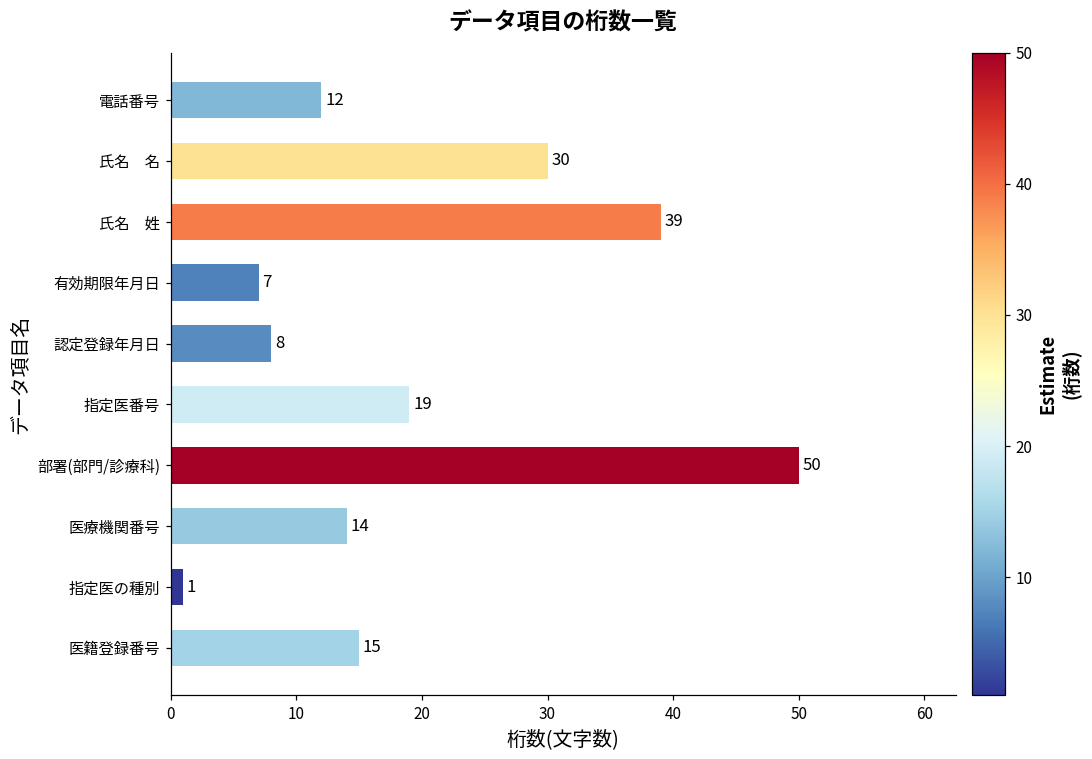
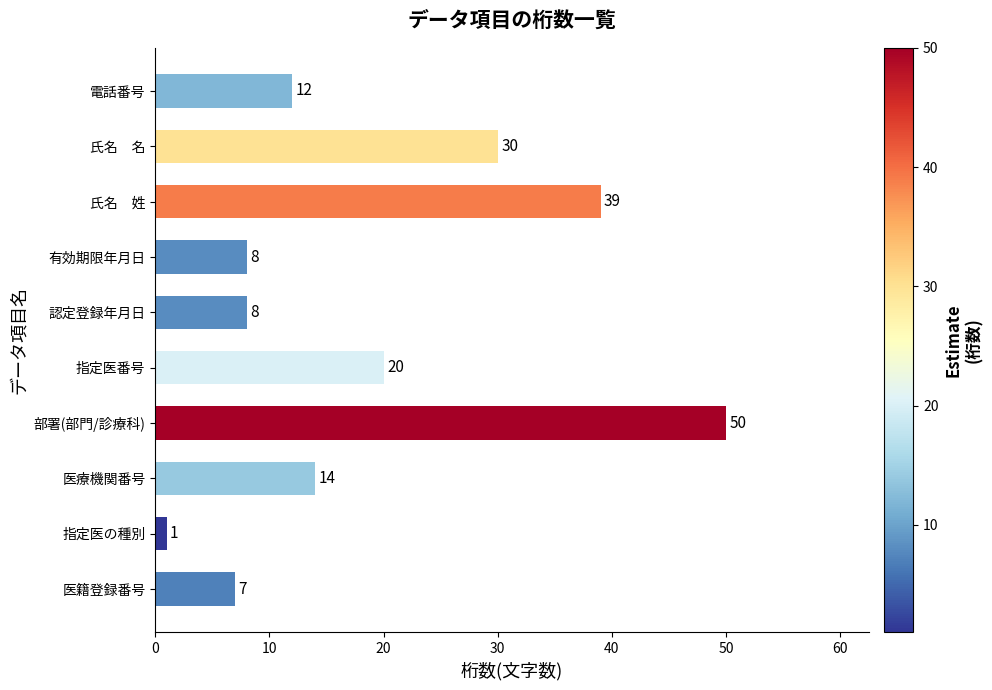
有効期限年月日: 7 -> 8
指定医番号: 19 -> 20
医籍登録番号: 15 -> 7
